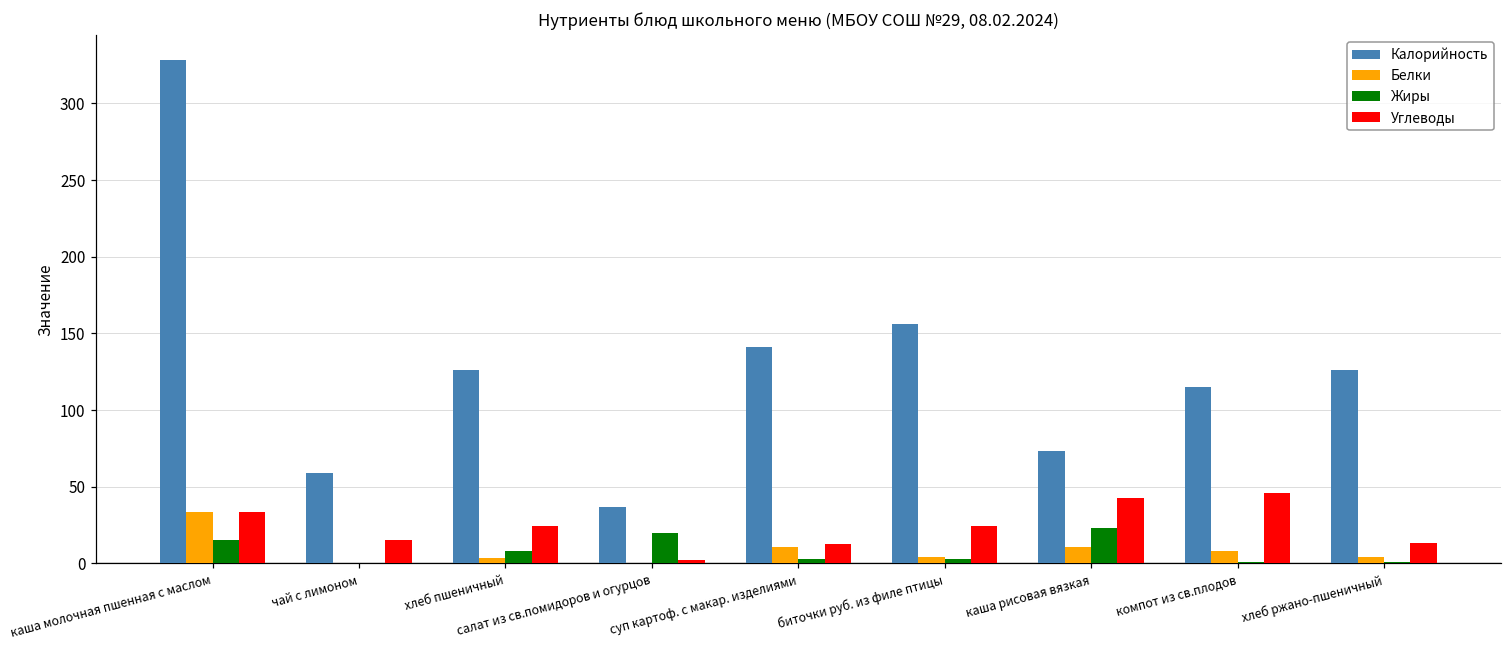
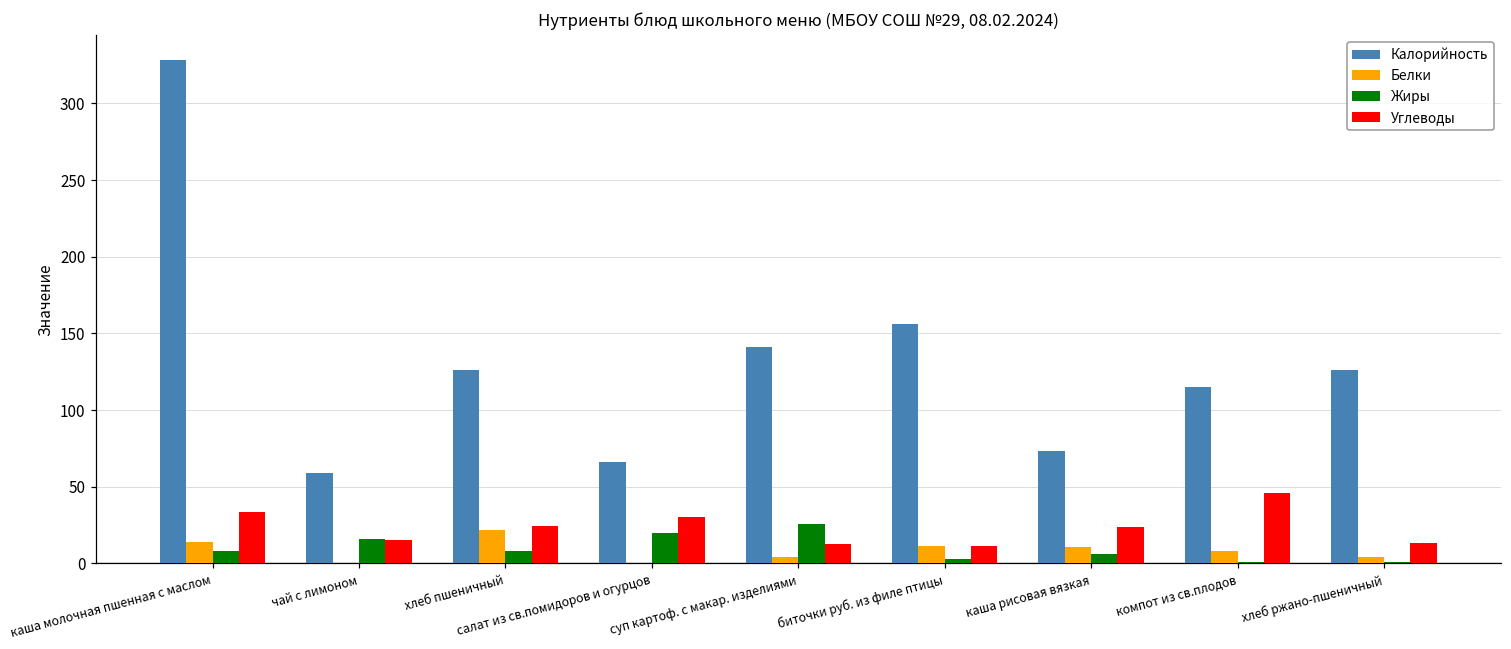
Белки, каша молочная пшенная с маслом: 33 -> 14
Жиры, каша молочная пшенная с маслом: 15 -> 8
Жиры, чай с лимоном: 0 -> 16
Белки, хлеб пшеничный: 4 -> 22
Калорийность, салат из св.помидоров и огурцов: 37 -> 66
Углеводы, салат из св.помидоров и огурцов: 2 -> 30
Белки, суп картоф. с макар. изделиями: 10 -> 4
Жиры, суп картоф. с макар. изделиями: 3 -> 25
Белки, биточки руб. из филе птицы: 4 -> 12
Углеводы, биточки руб. из филе птицы: 24 -> 11
Жиры, каша рисовая вязкая: 23 -> 6
Углеводы, каша рисовая вязкая: 43 -> 24
